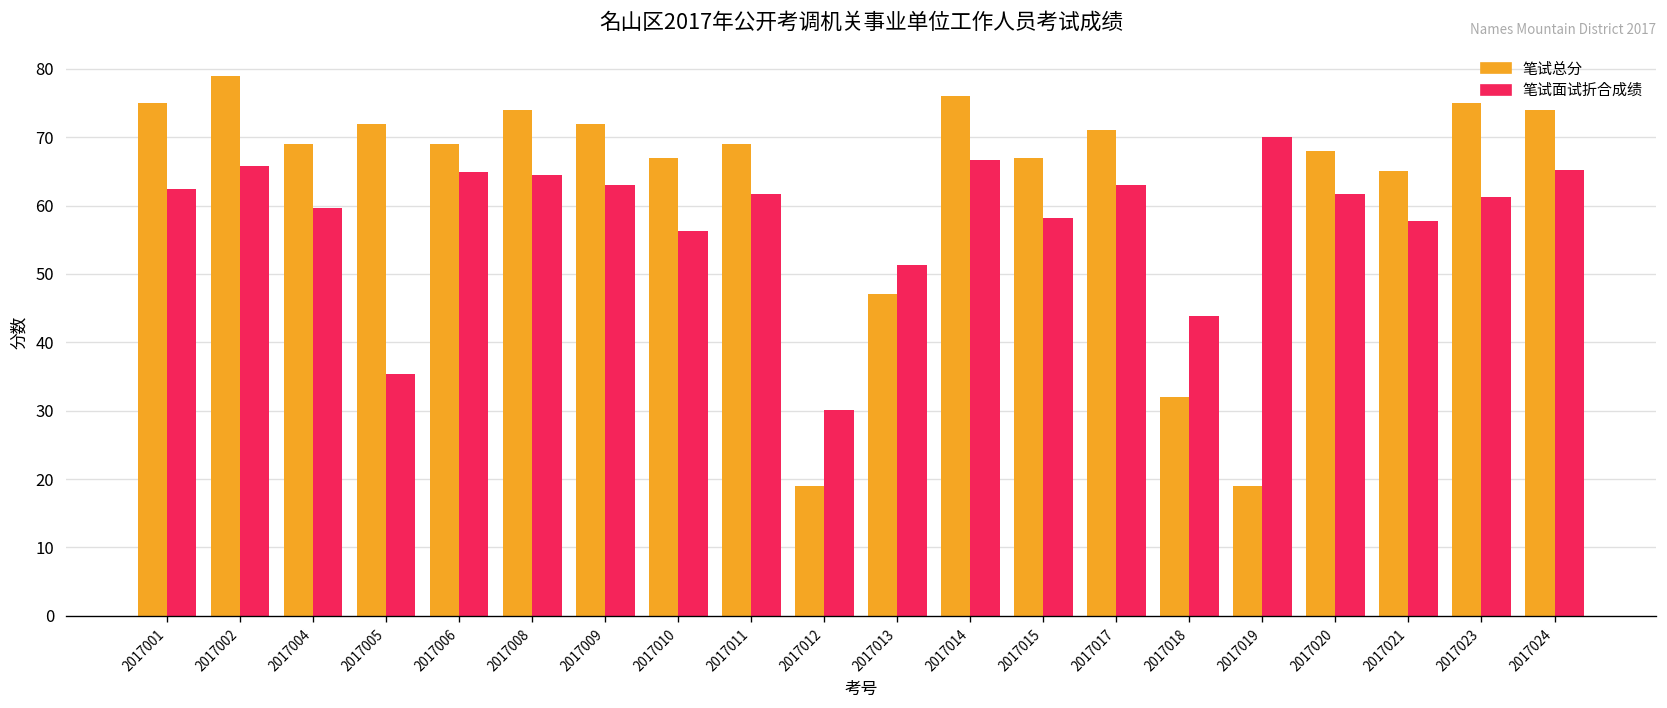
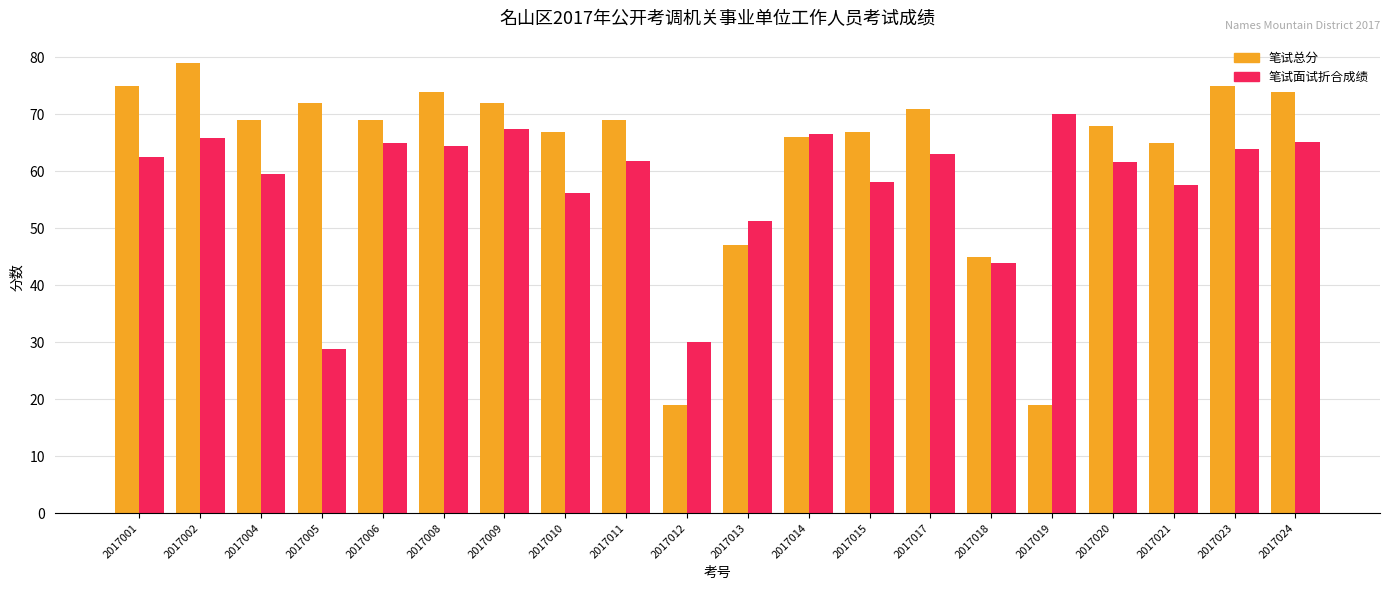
笔试面试折合成绩, 2017005: 35 -> 29
笔试面试折合成绩, 2017009: 63 -> 67
笔试总分, 2017014: 76 -> 66
笔试总分, 2017018: 32 -> 45
笔试面试折合成绩, 2017023: 61 -> 64
